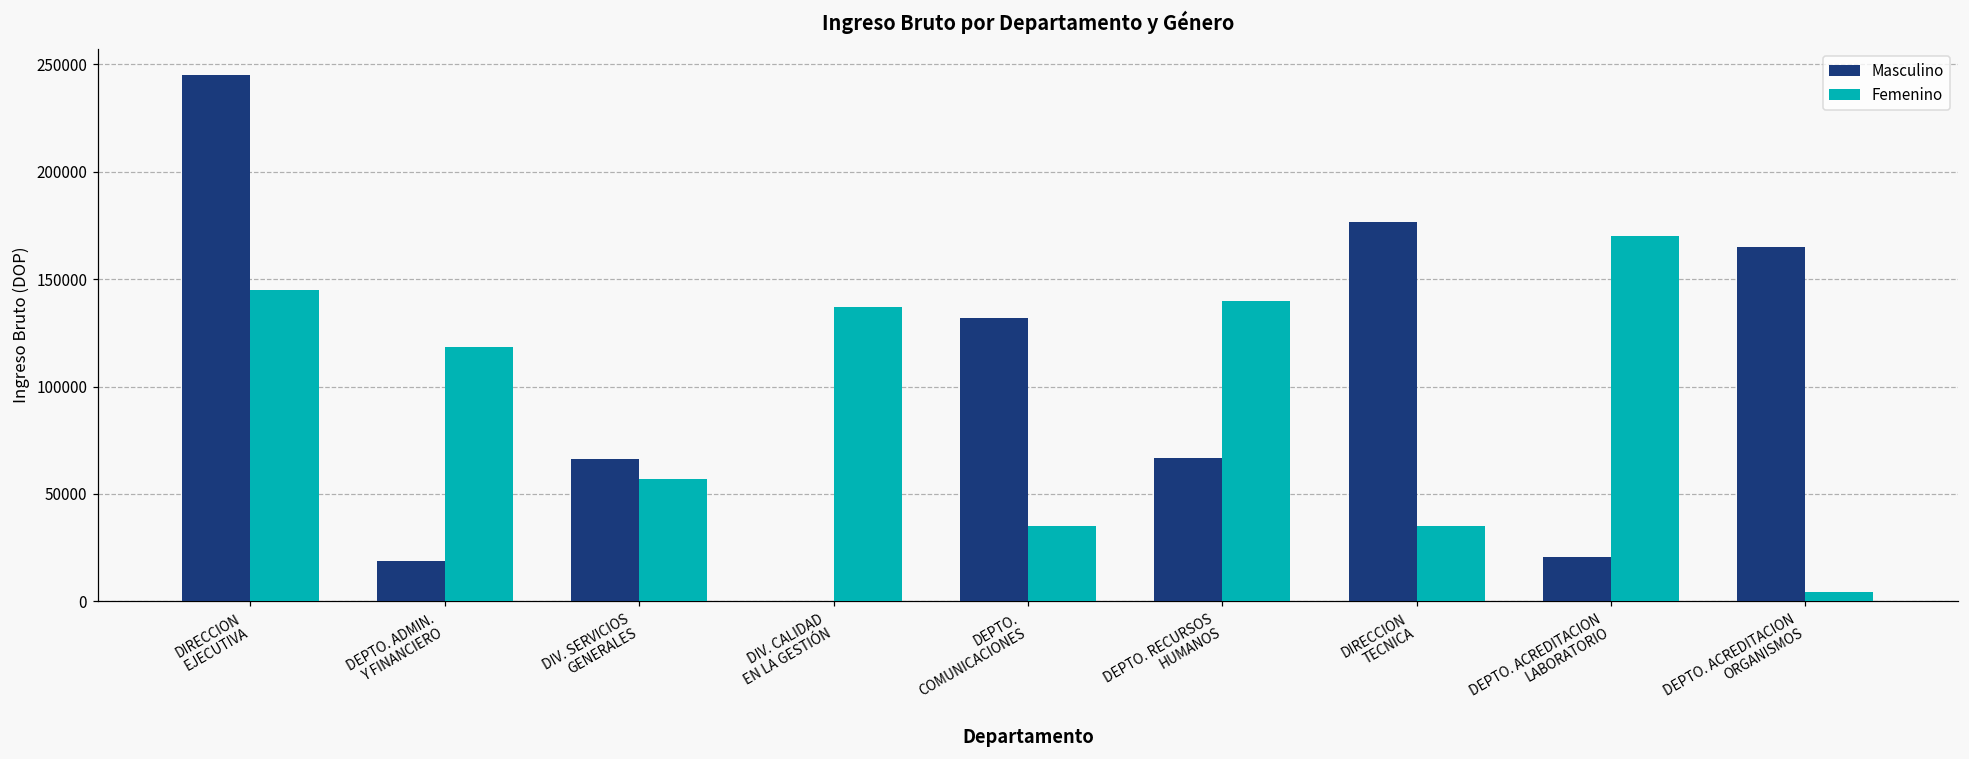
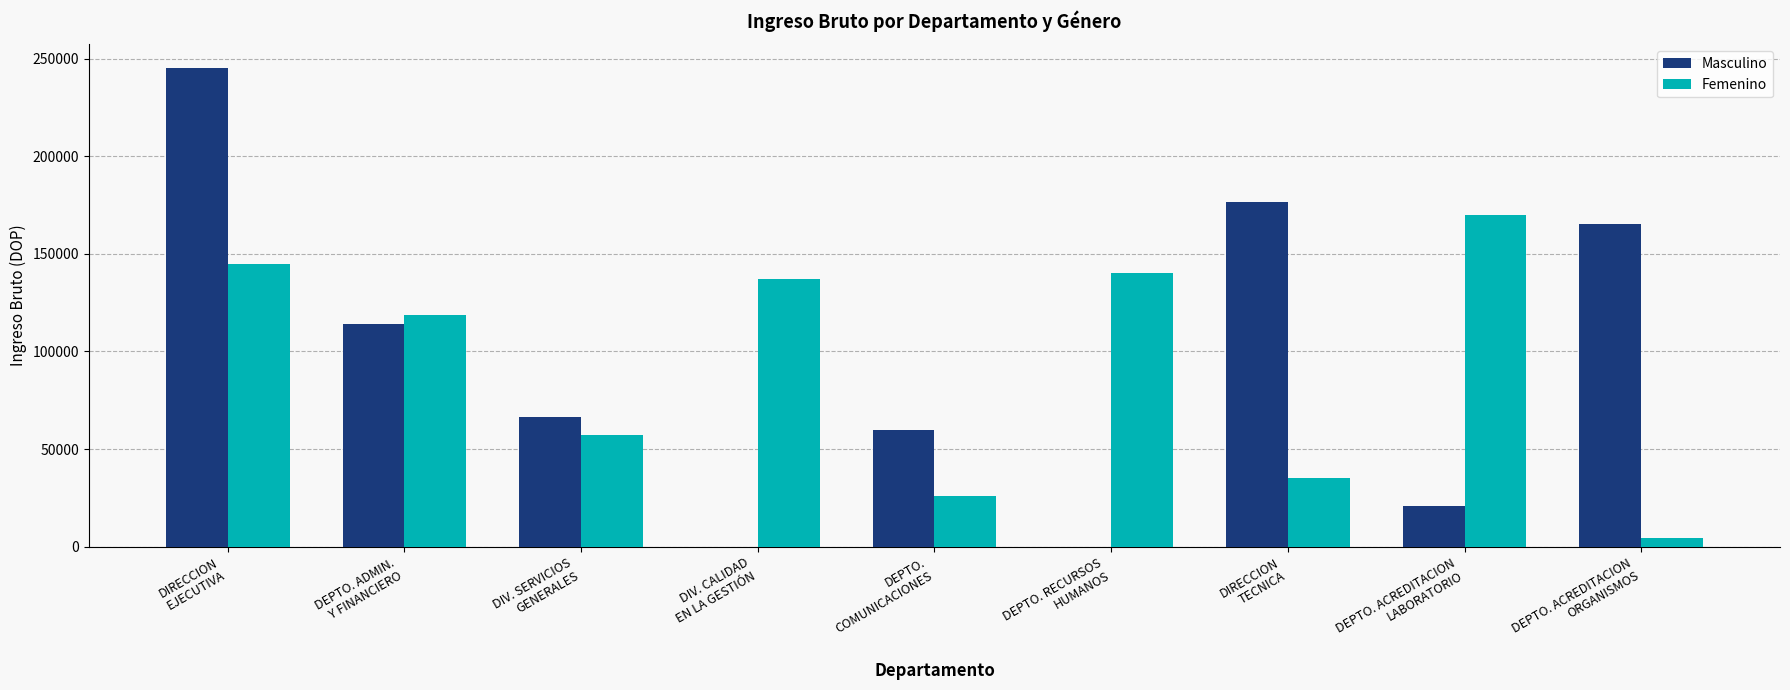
Masculino, DEPTO. ADMIN. Y FINANCIERO: 19000 -> 114000
Masculino, DEPTO. COMUNICACIONES: 132000 -> 60000
Femenino, DEPTO. COMUNICACIONES: 35000 -> 26000
Masculino, DEPTO. RECURSOS HUMANOS: 67000 -> 0
